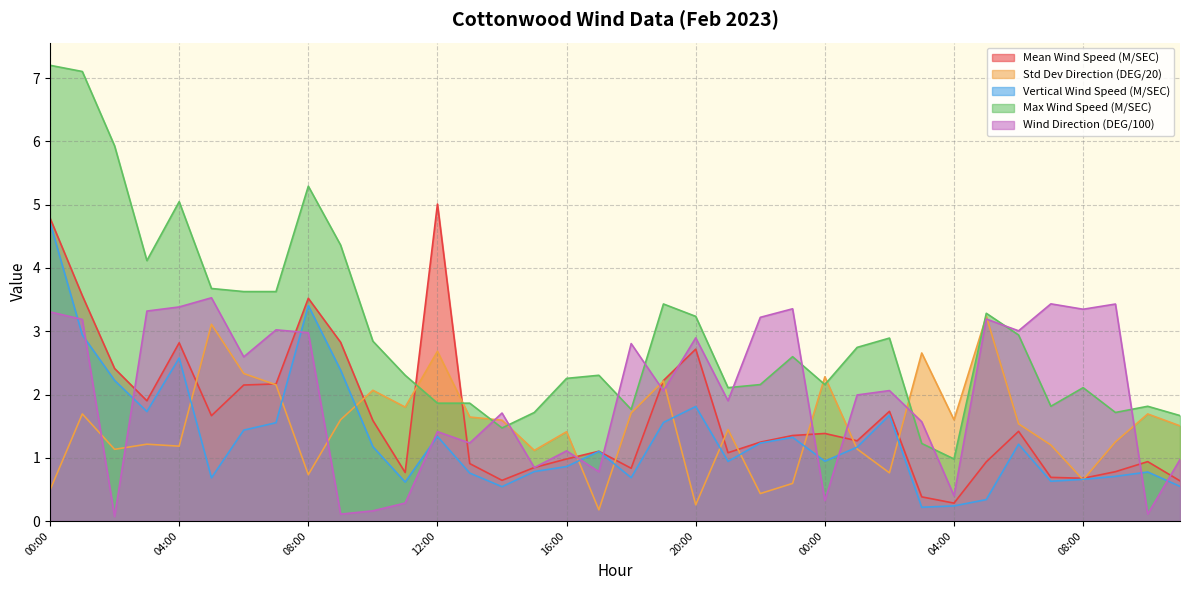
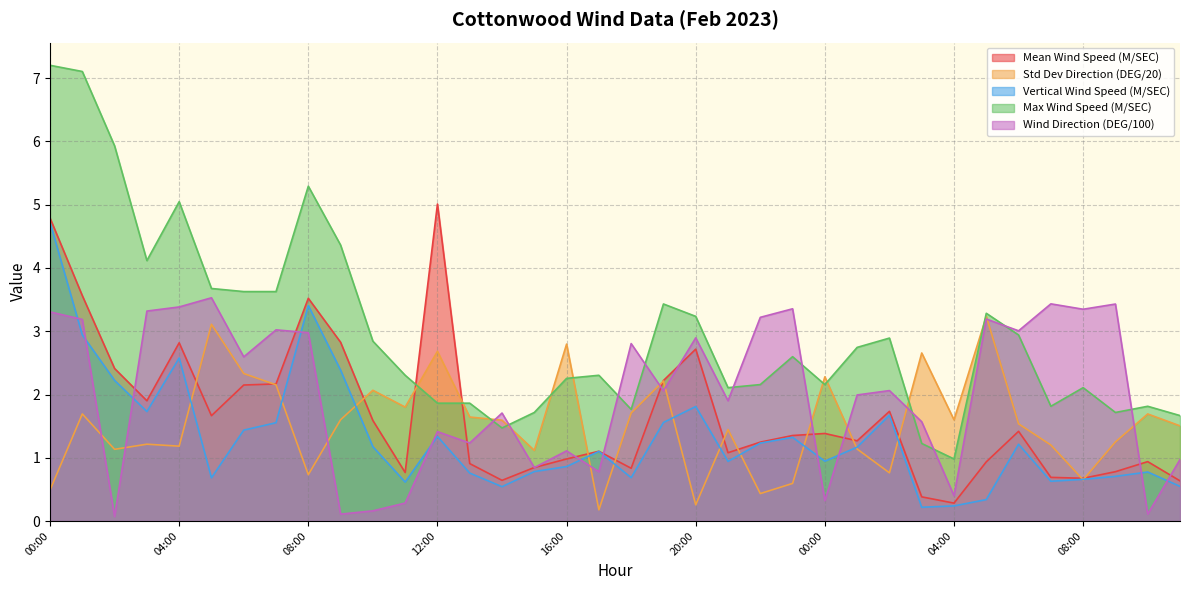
Std Dev Direction (DEG/20), 16:00: 1.4 -> 2.8
